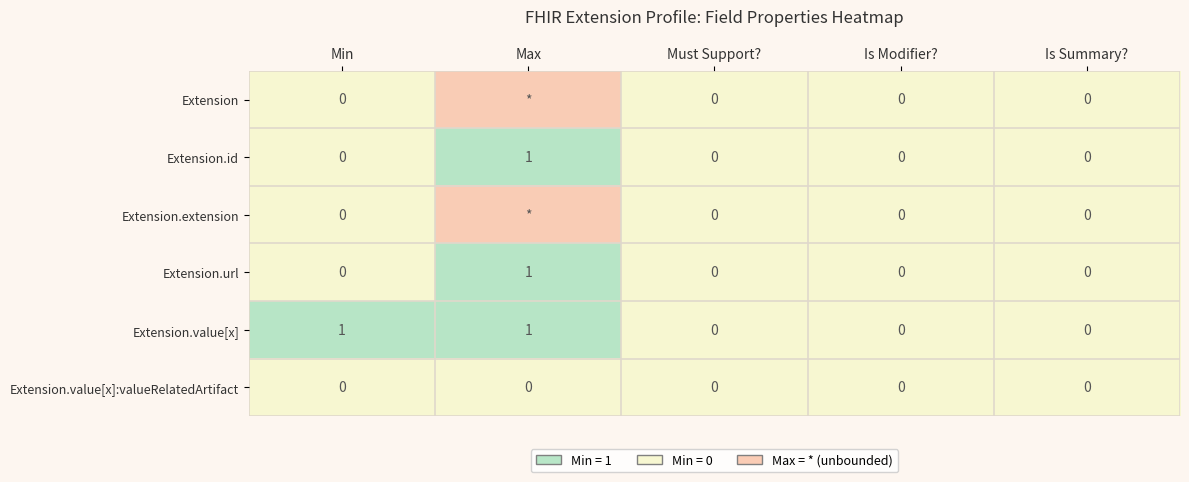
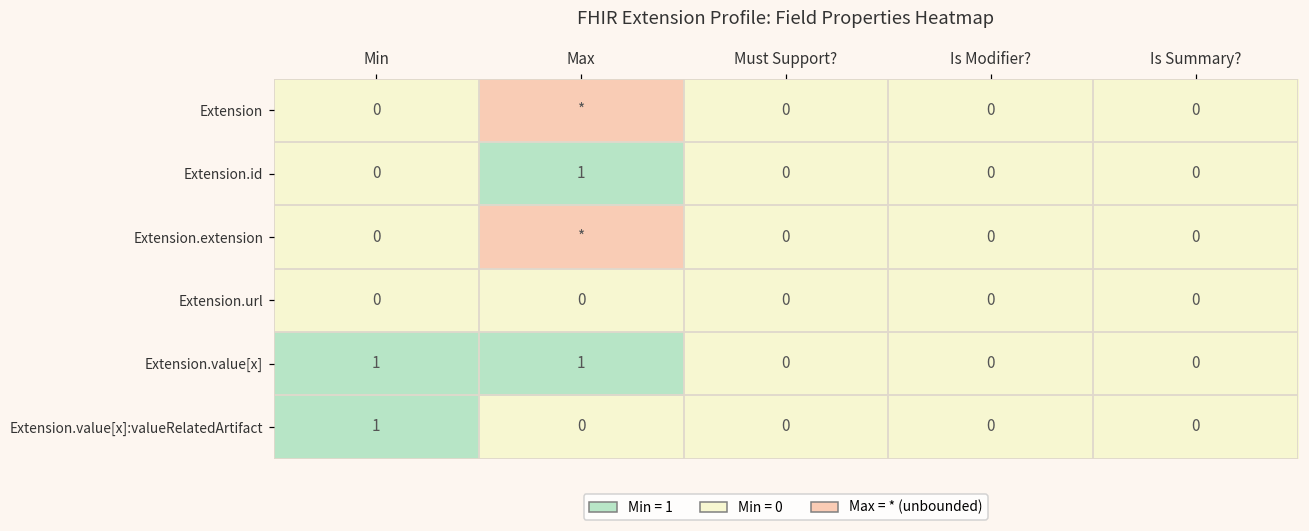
Extension.url, Max: 1 -> 0
Extension.value[x]:valueRelatedArtifact, Min: 0 -> 1
